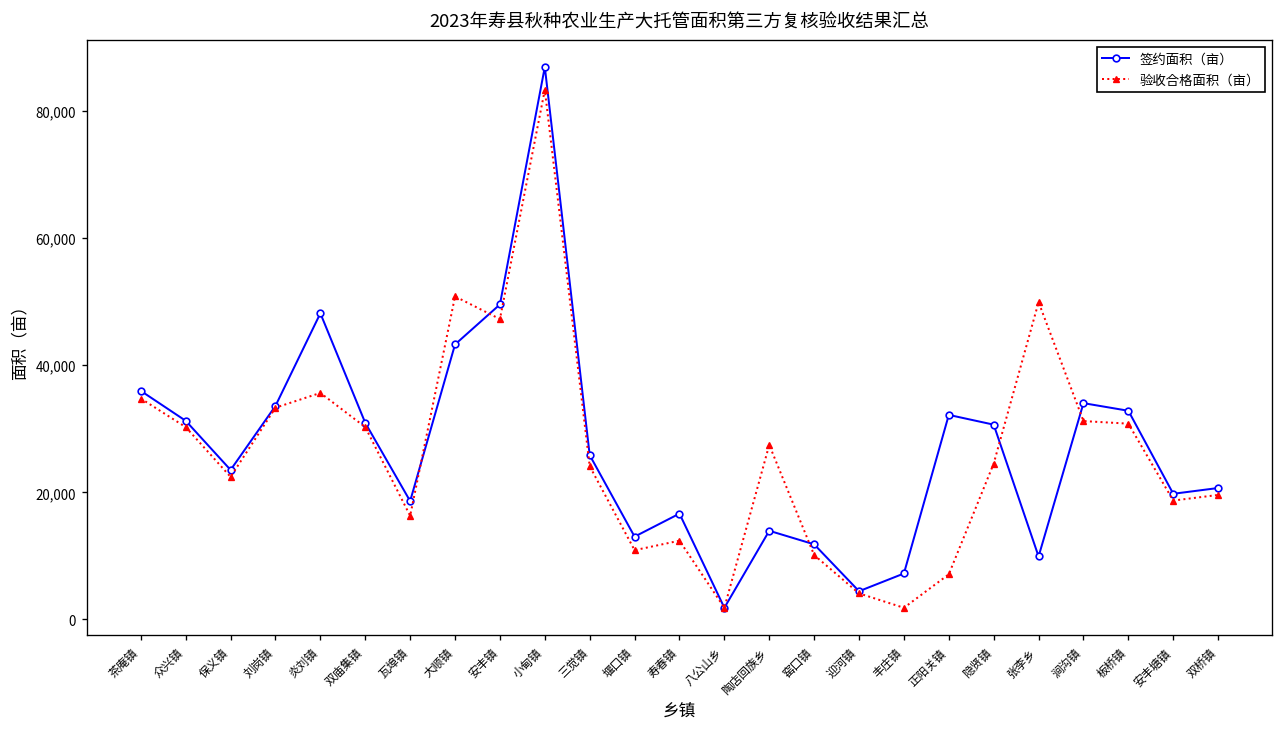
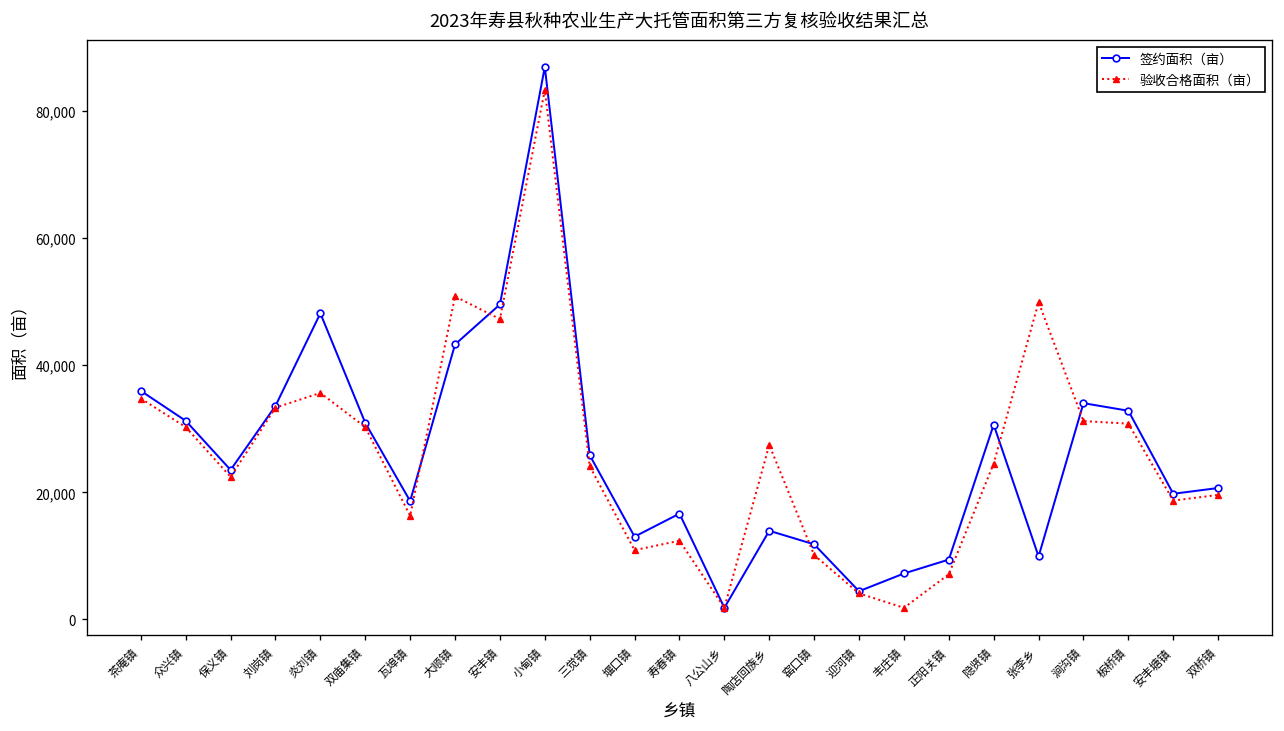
签约面积（亩）, 正阳关镇: 32,000 -> 9,000
